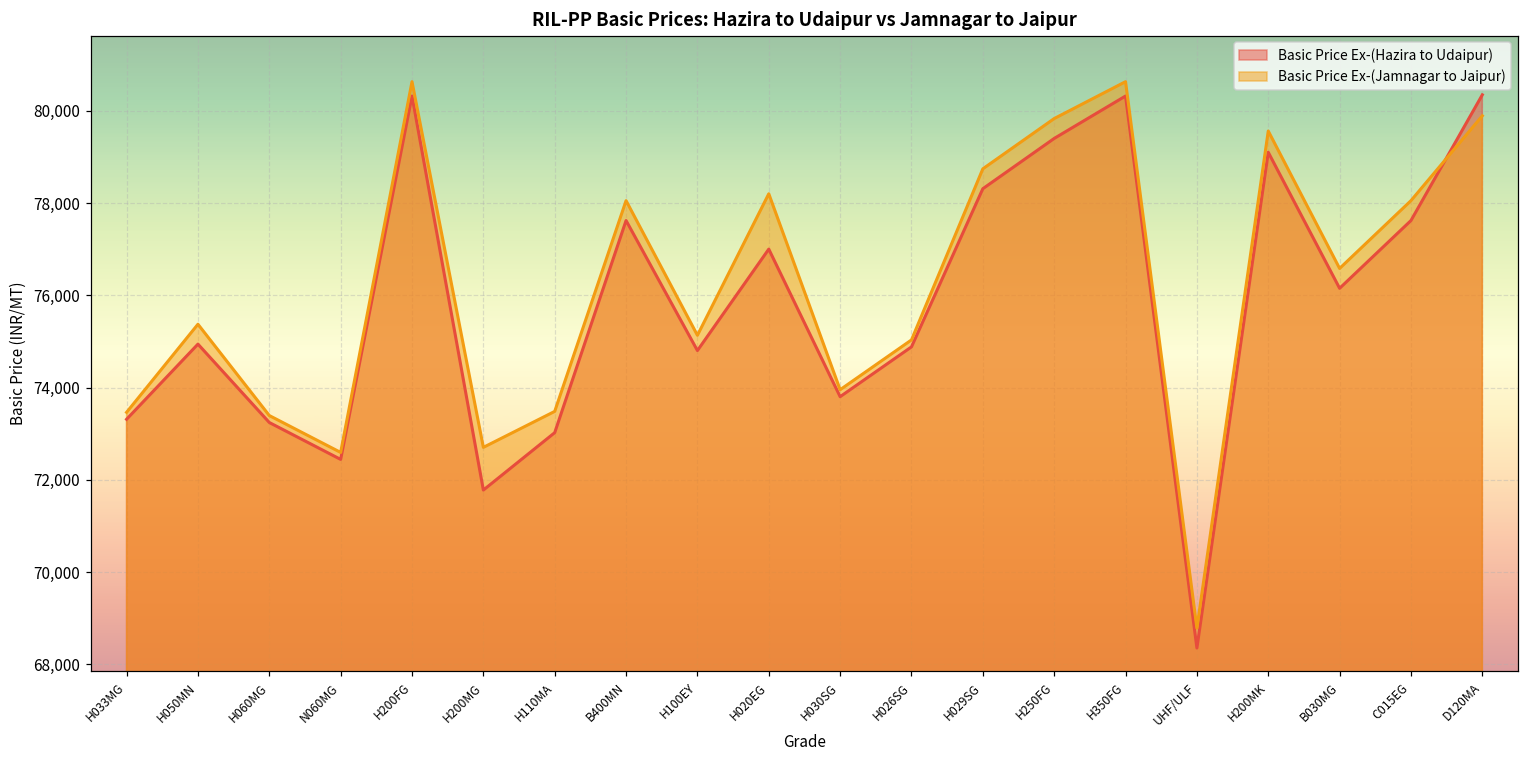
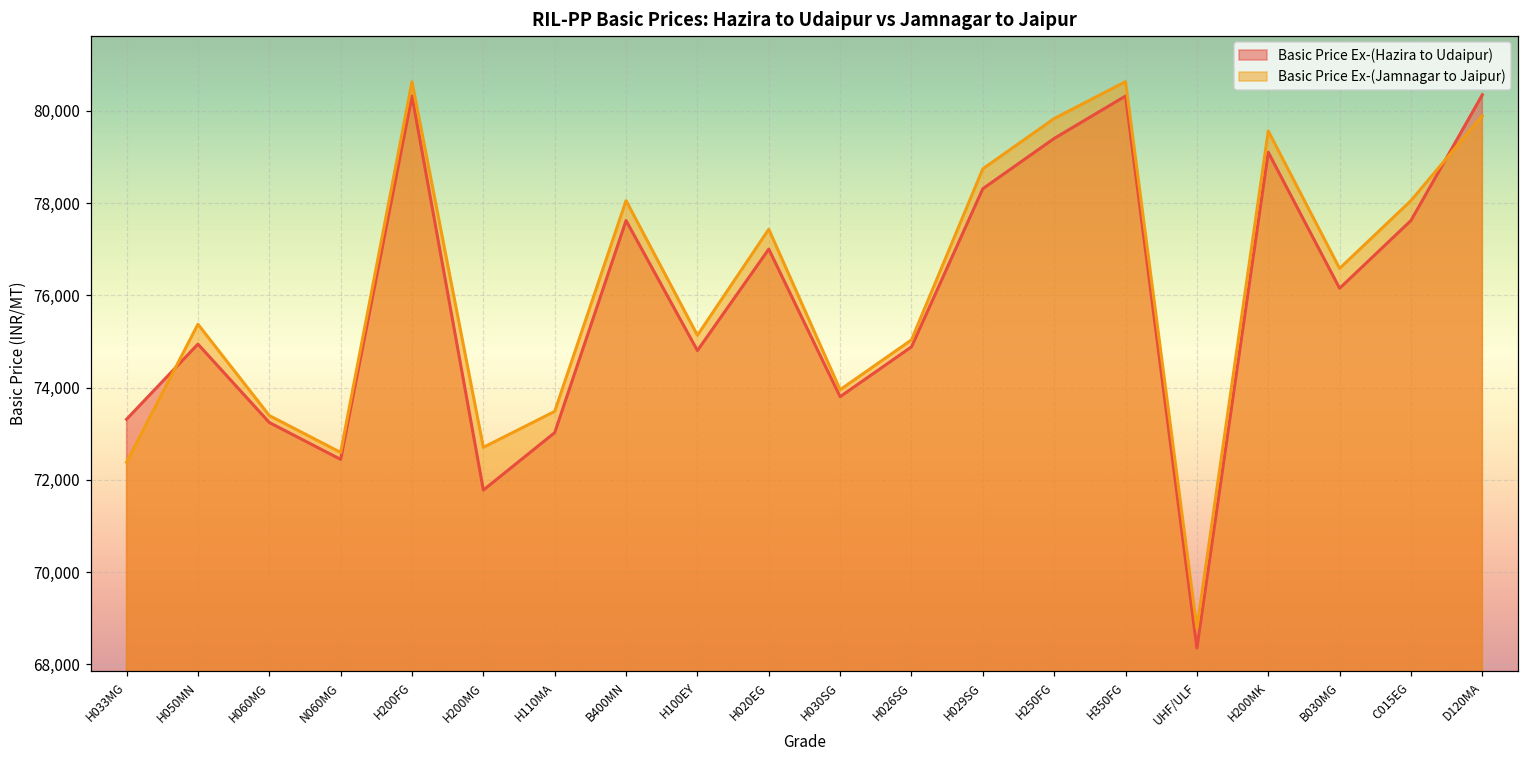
Basic Price Ex-(Jamnagar to Jaipur), H033MG: 73,500 -> 72,400
Basic Price Ex-(Jamnagar to Jaipur), H020EG: 78,200 -> 77,400
